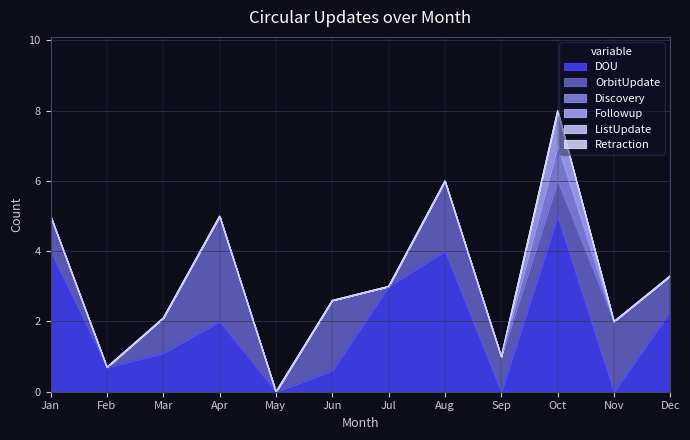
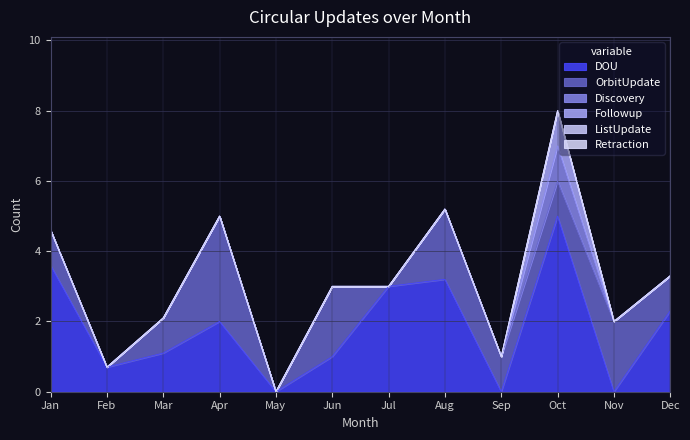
DOU, Jan: 4.0 -> 3.6
DOU, Jun: 0.6 -> 1.0
DOU, Aug: 4.0 -> 3.2
